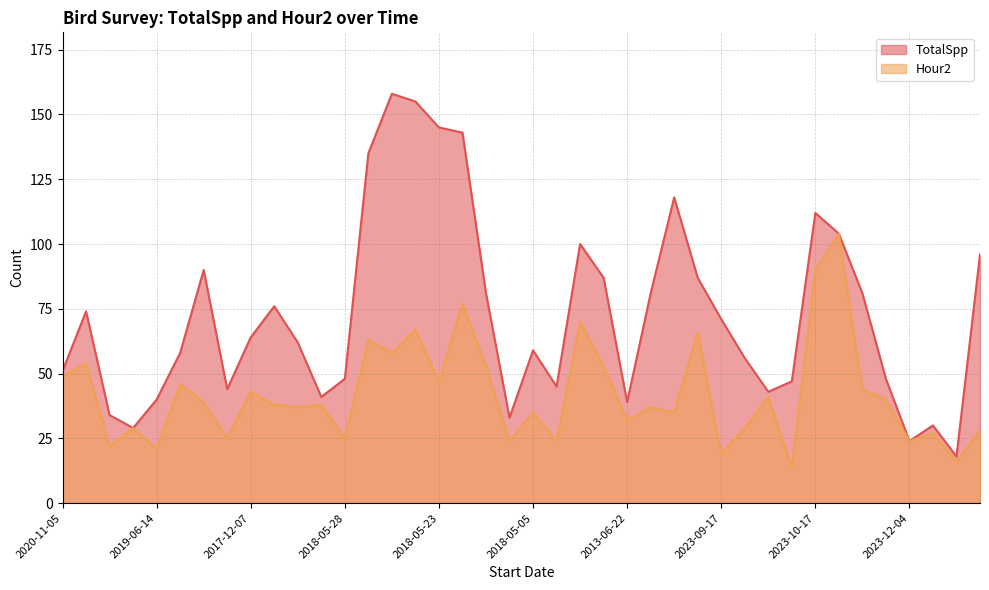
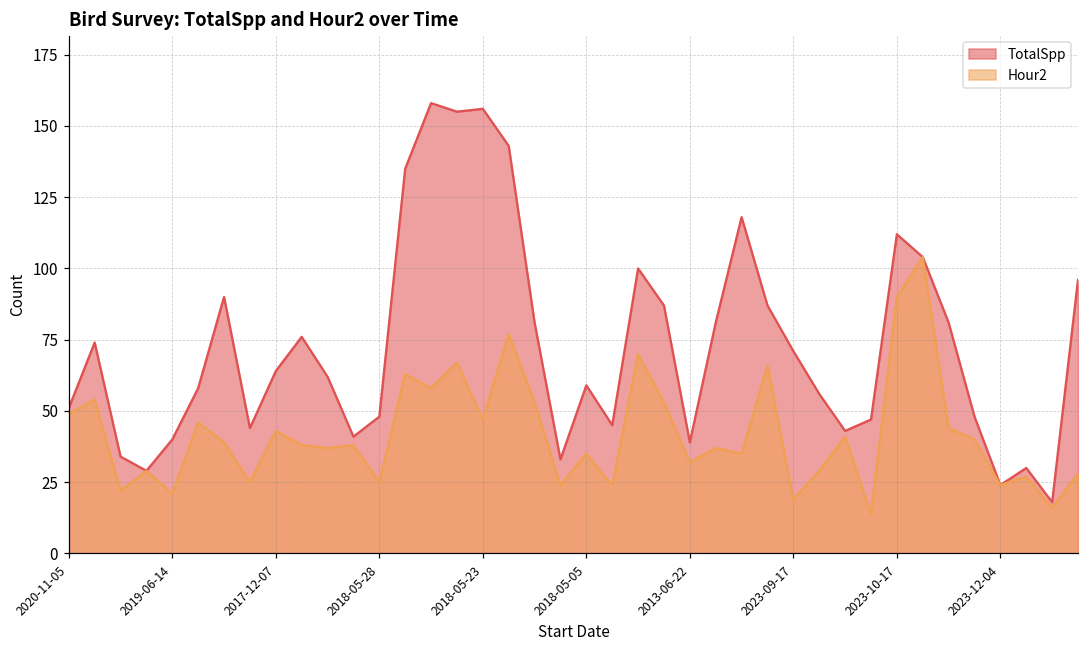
TotalSpp, 2018-05-23: 145 -> 156
